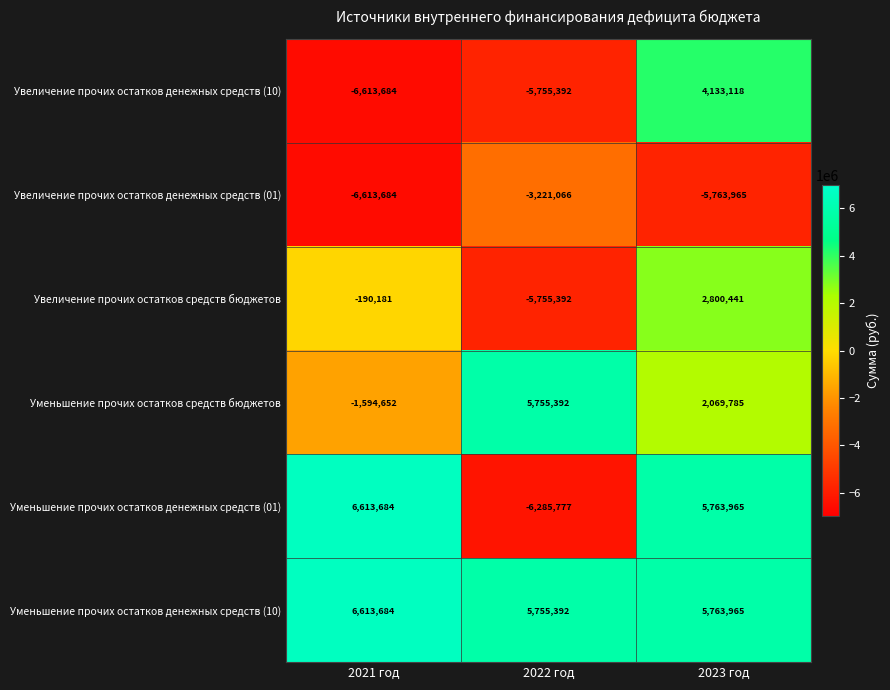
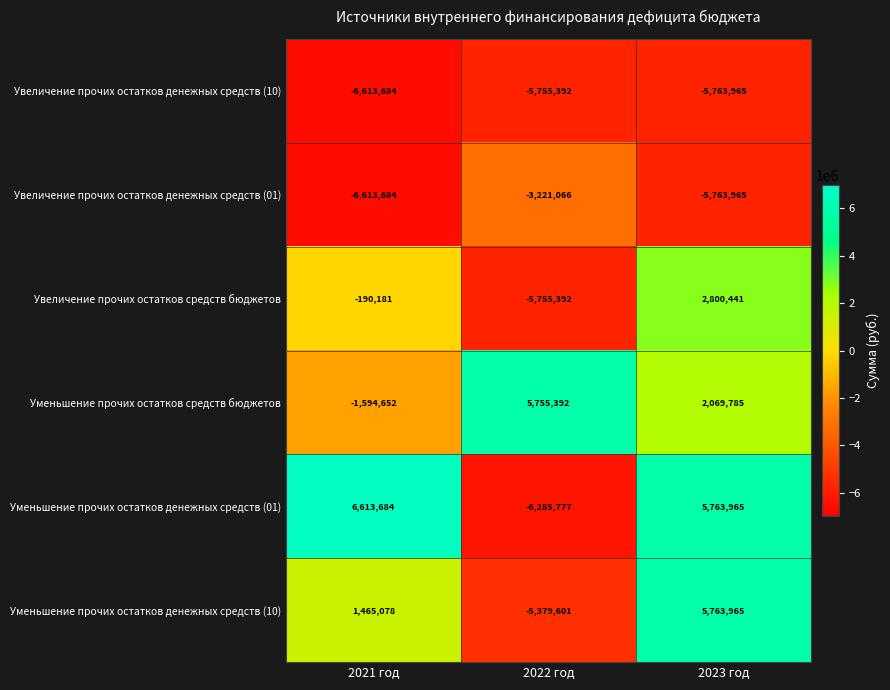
Увеличение прочих остатков денежных средств (10), 2023 год: 4,133,118 -> -5,763,965
Уменьшение прочих остатков денежных средств (10), 2021 год: 6,613,684 -> 1,465,078
Уменьшение прочих остатков денежных средств (10), 2022 год: 5,755,392 -> -5,379,601
